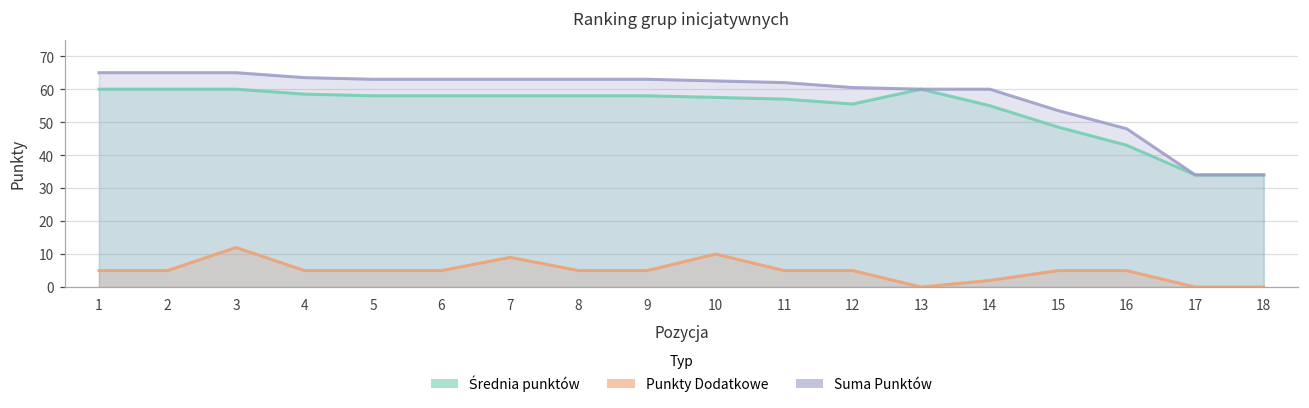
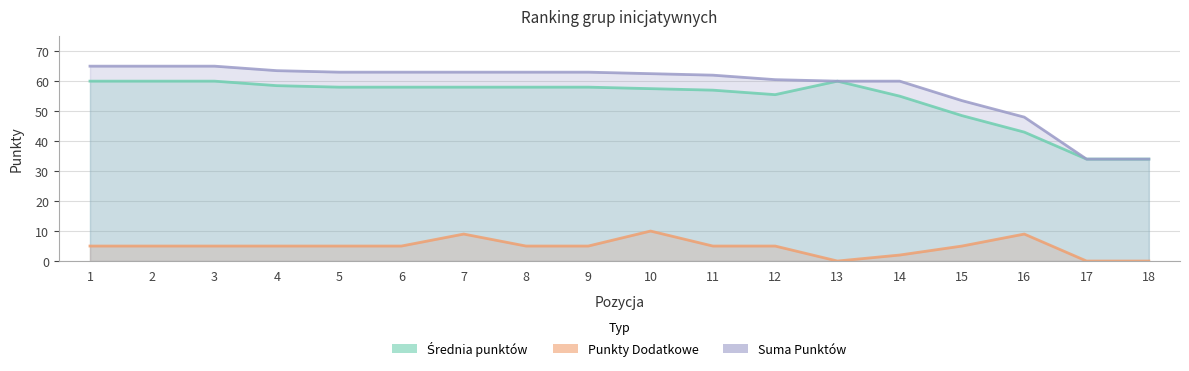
Punkty Dodatkowe, 3: 12 -> 5
Punkty Dodatkowe, 16: 5 -> 9
